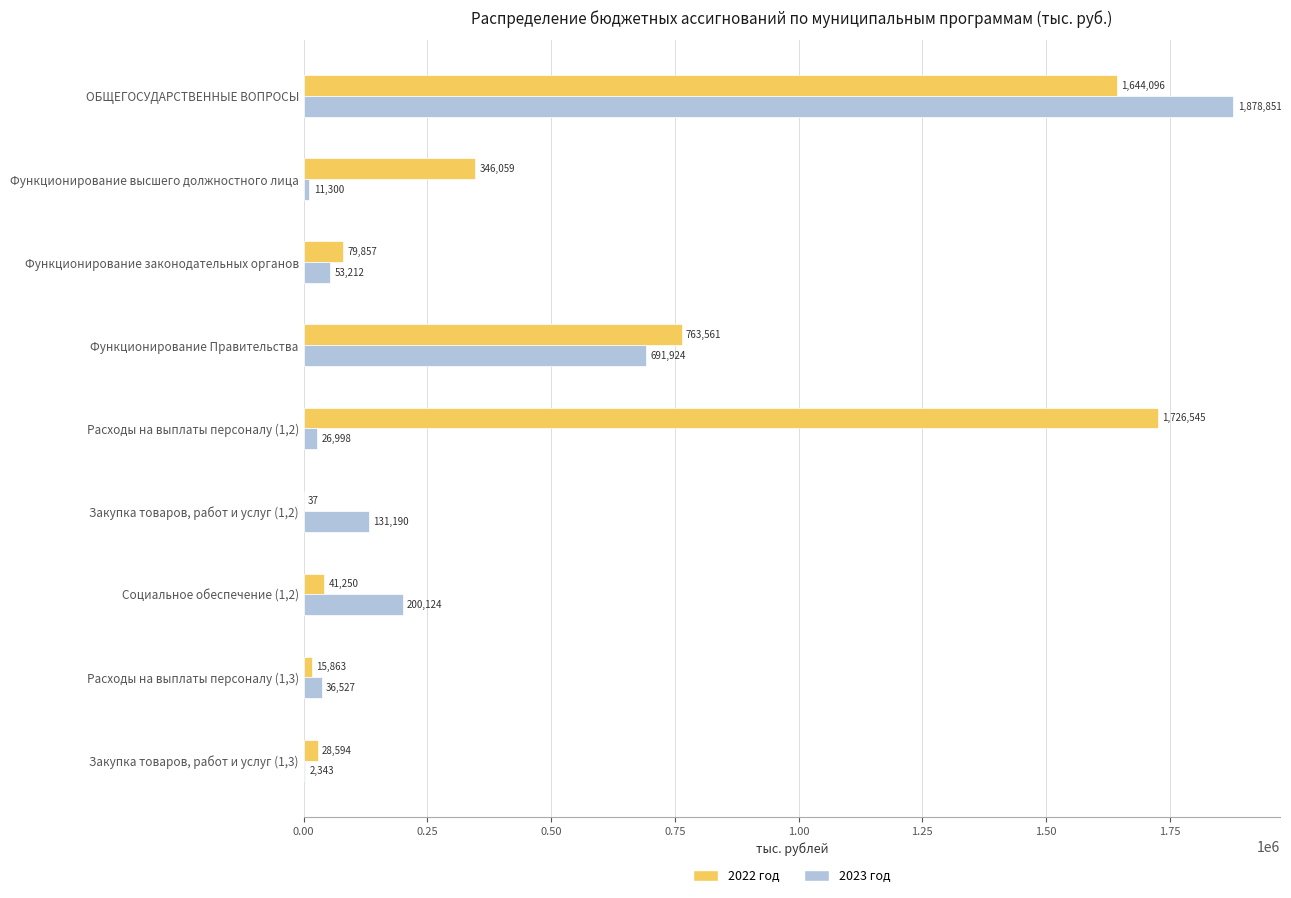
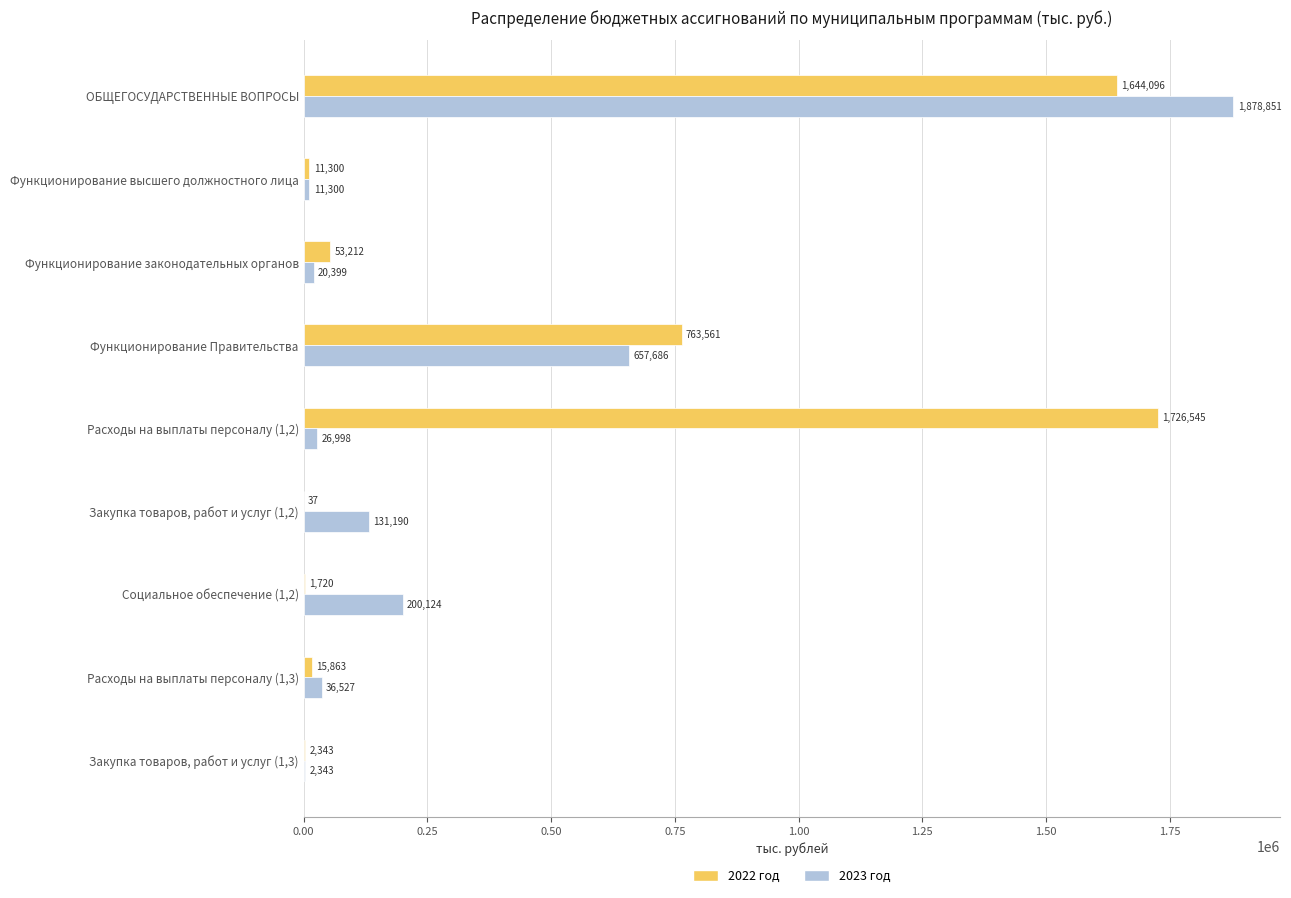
2022 год, Функционирование высшего должностного лица: 346,059 -> 11,300
2022 год, Функционирование законодательных органов: 79,857 -> 53,212
2023 год, Функционирование законодательных органов: 53,212 -> 20,399
2023 год, Функционирование Правительства: 691,924 -> 657,686
2022 год, Социальное обеспечение (1,2): 41,250 -> 1,720
2022 год, Закупка товаров, работ и услуг (1,3): 28,594 -> 2,343
